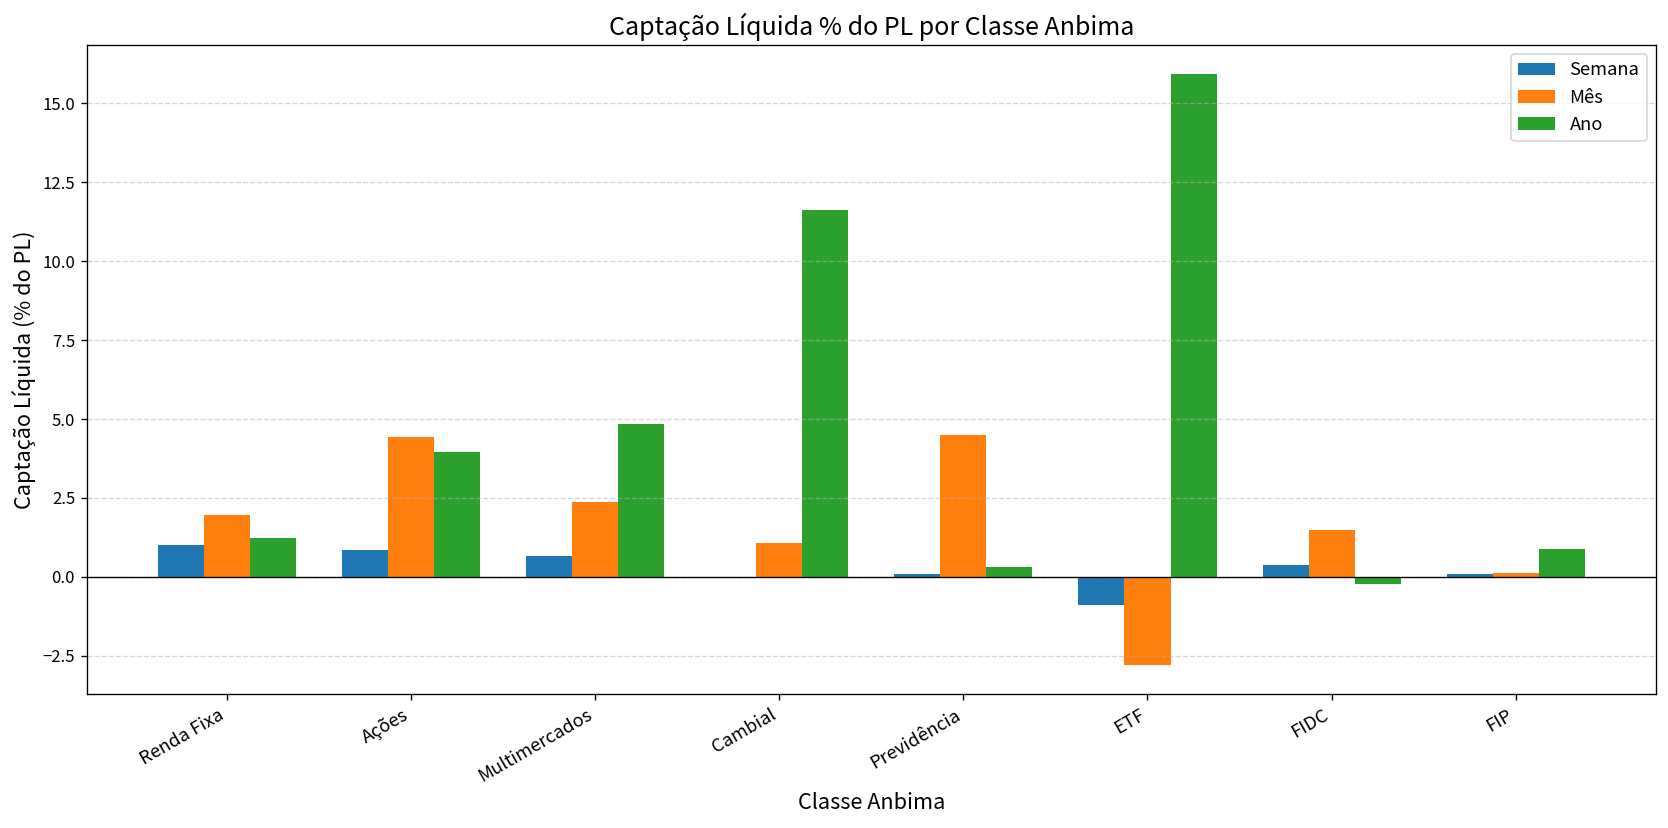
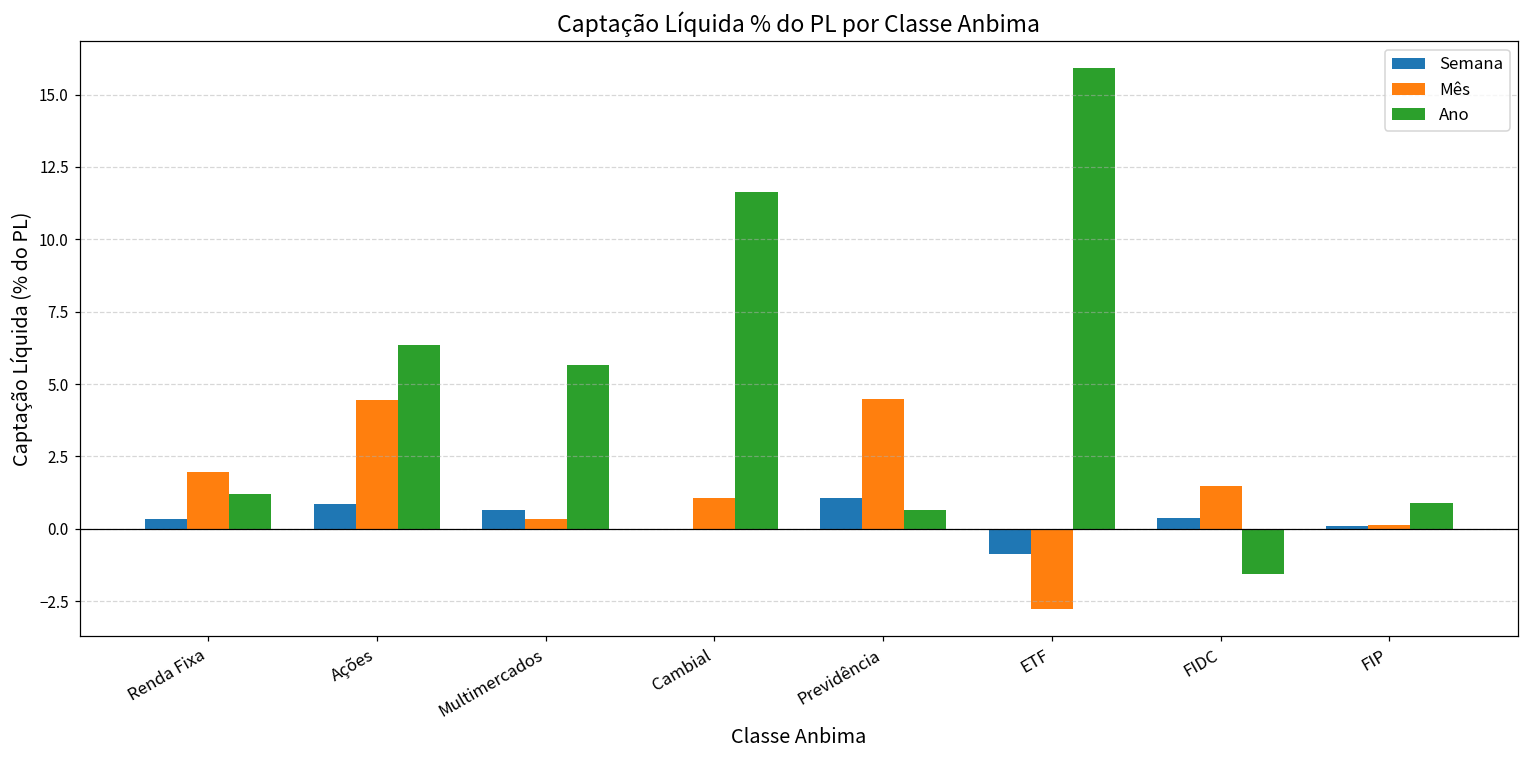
Semana, Renda Fixa: 1.0 -> 0.4
Ano, Ações: 3.9 -> 6.3
Mês, Multimercados: 2.4 -> 0.4
Ano, Multimercados: 4.9 -> 5.7
Semana, Previdência: 0.1 -> 1.1
Ano, Previdência: 0.3 -> 0.7
Ano, FIDC: -0.2 -> -1.6
